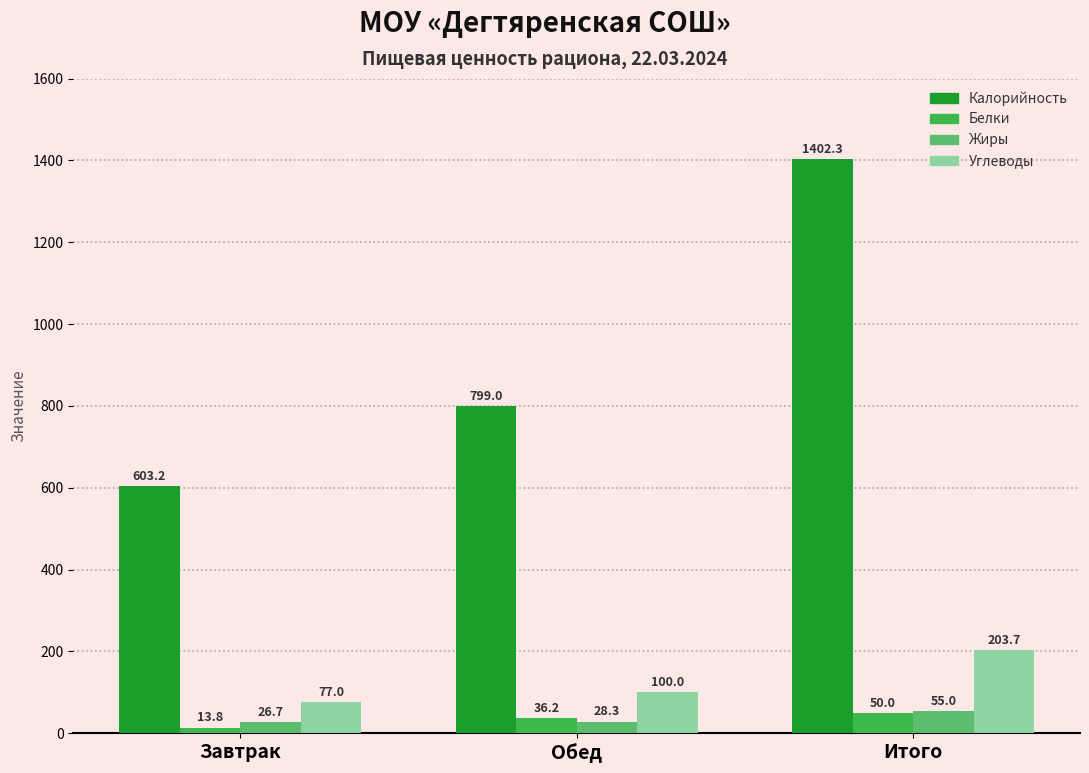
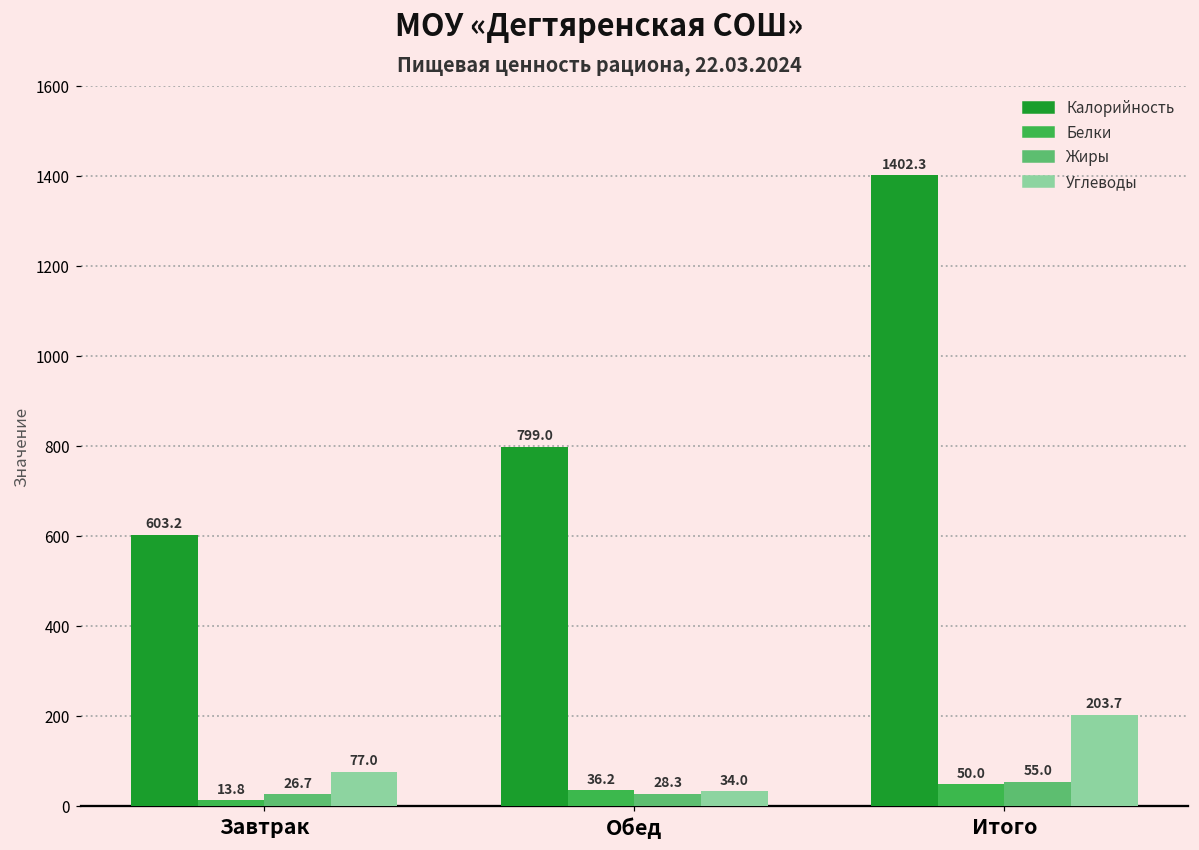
Углеводы, Обед: 100.0 -> 34.0
